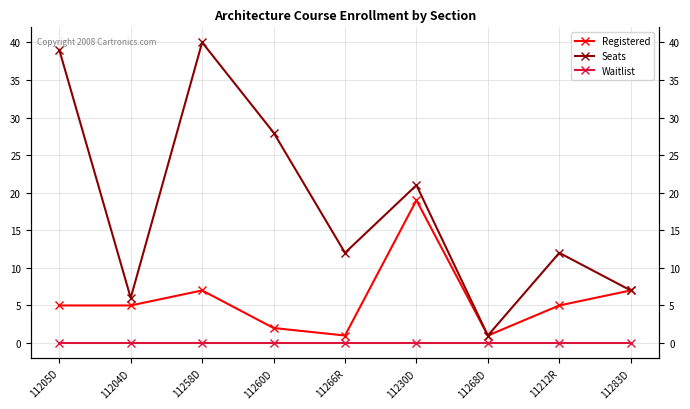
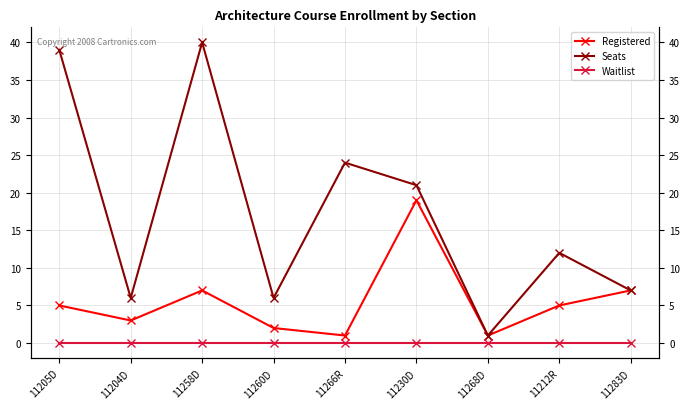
Registered, 11204D: 5 -> 3
Seats, 11260D: 28 -> 6
Seats, 11266R: 12 -> 24
